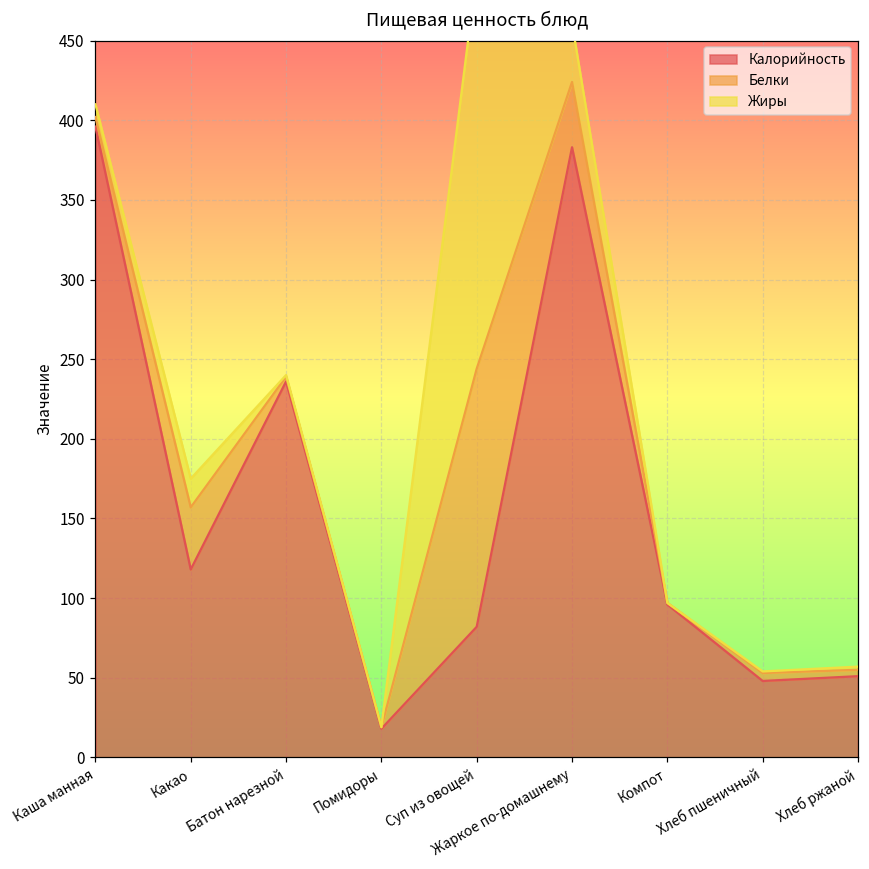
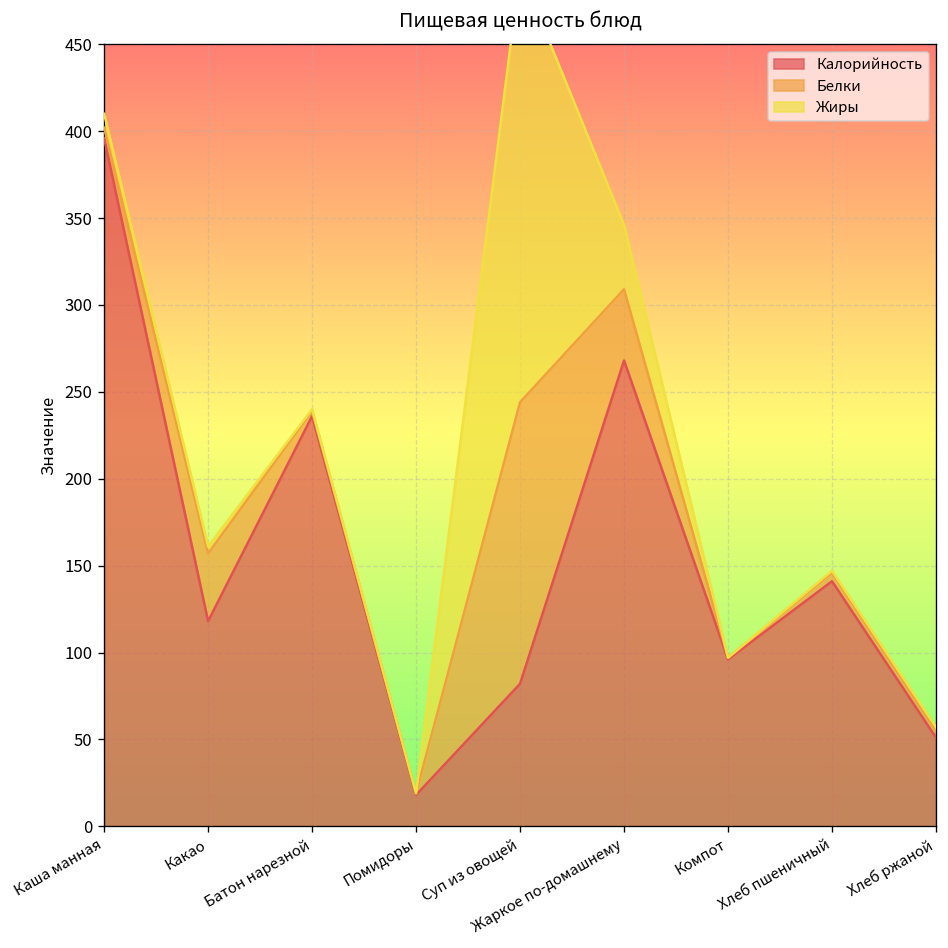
Жиры, Какао: 18 -> 4
Калорийность, Жаркое по-домашнему: 383 -> 268
Калорийность, Хлеб пшеничный: 48 -> 141
